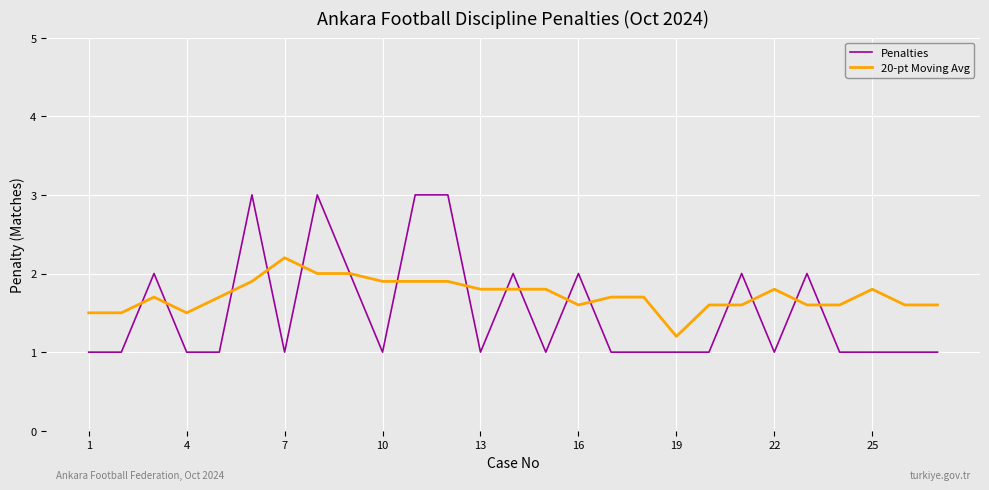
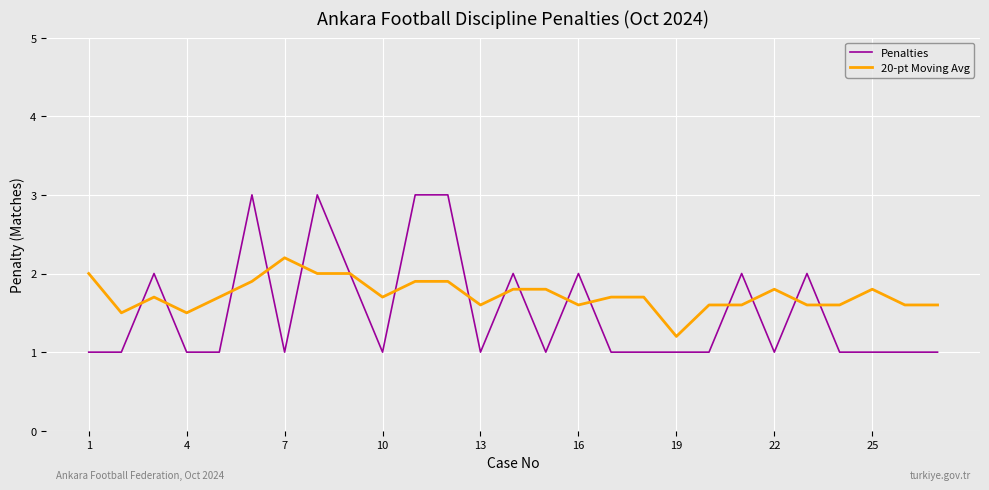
20-pt Moving Avg, 1: 1.5 -> 2.0
20-pt Moving Avg, 10: 1.9 -> 1.7
20-pt Moving Avg, 13: 1.8 -> 1.6
